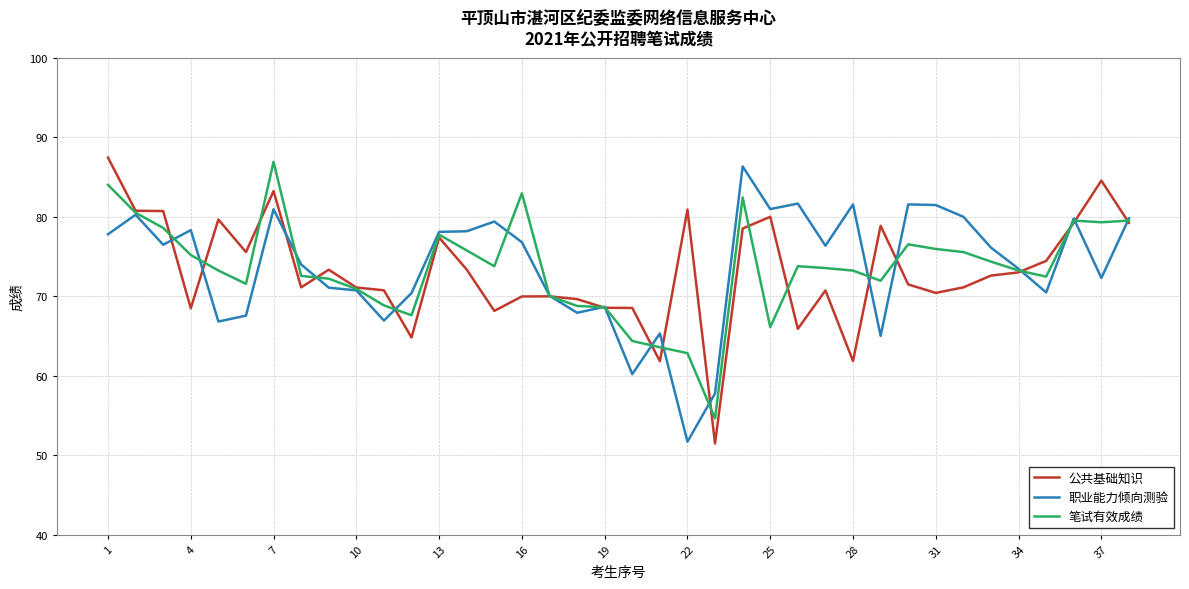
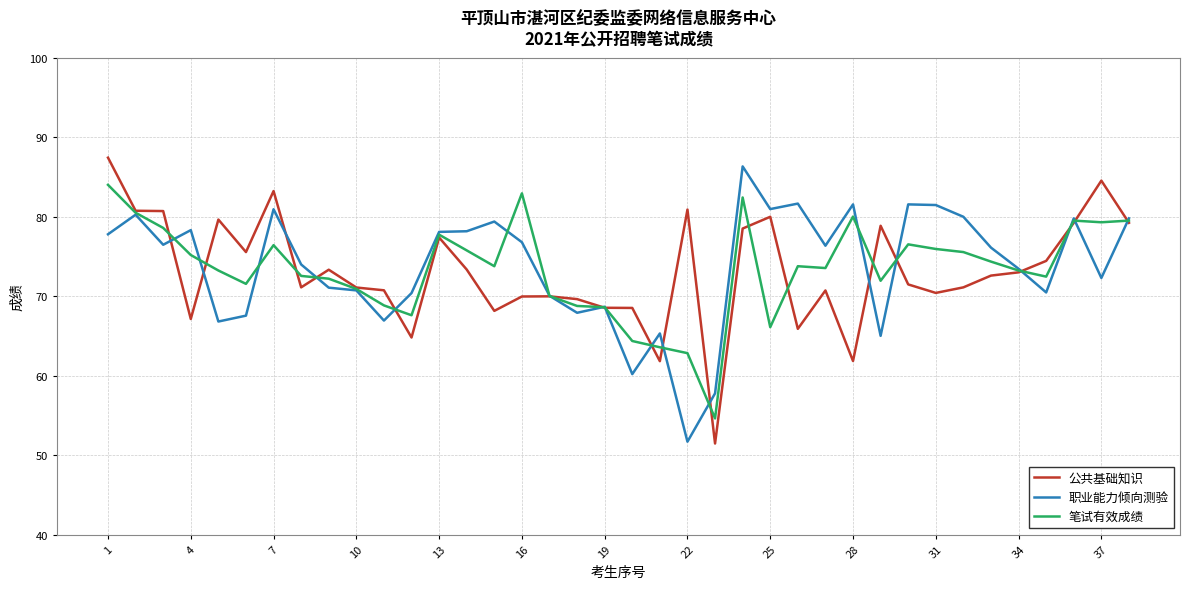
公共基础知识, 4: 68 -> 67
笔试有效成绩, 7: 87 -> 76
笔试有效成绩, 28: 73 -> 80
